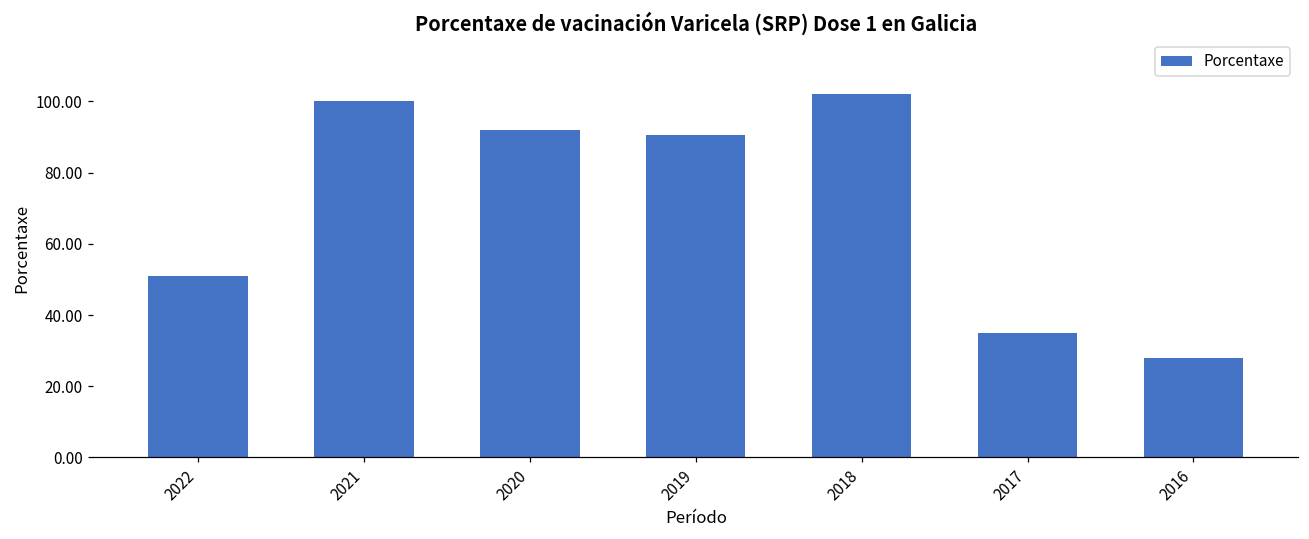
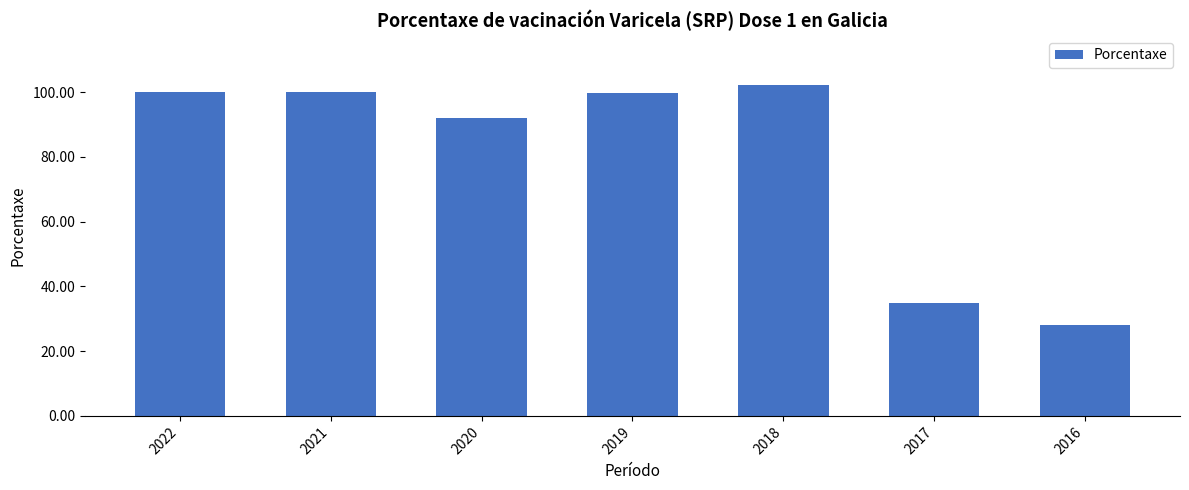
2022: 51 -> 100
2019: 91 -> 100
